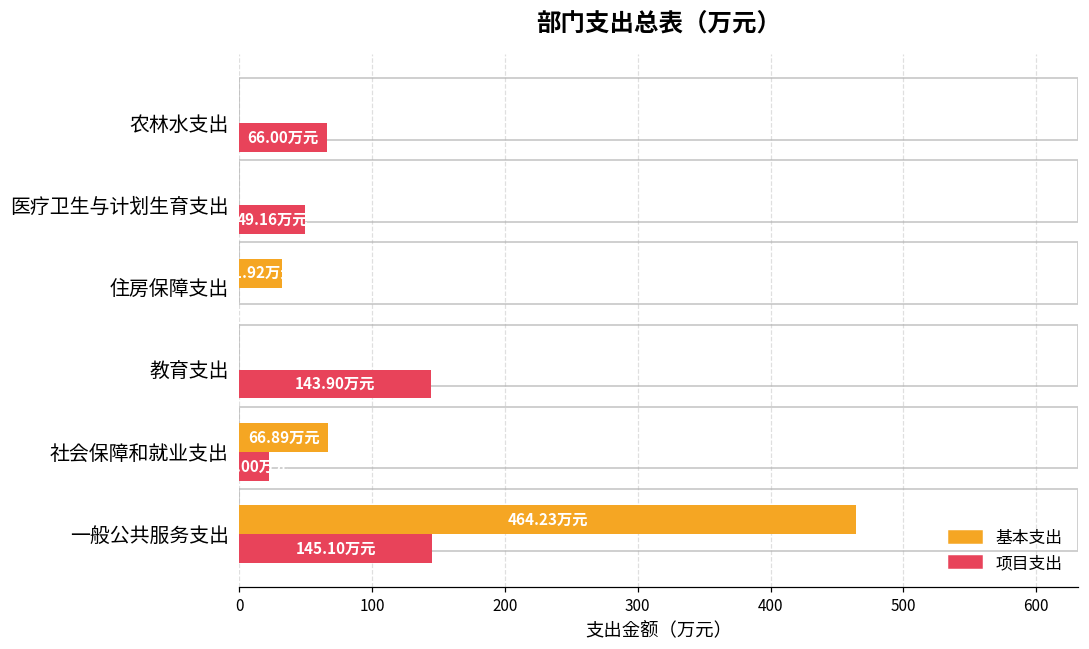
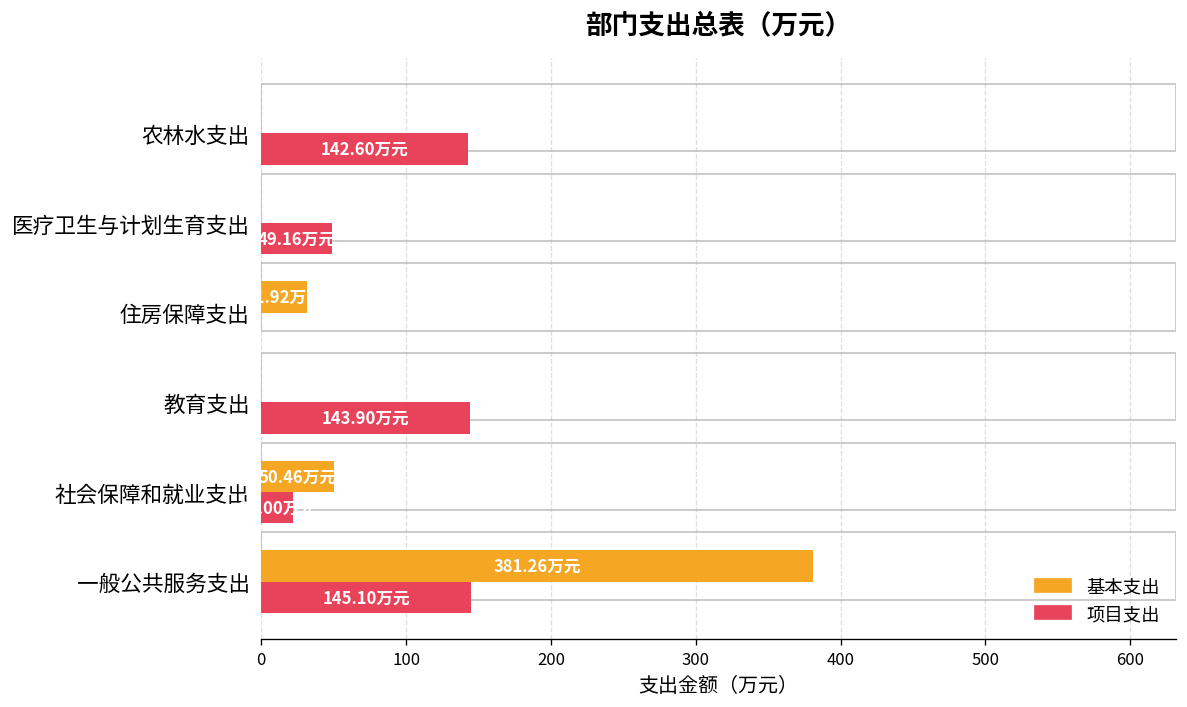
项目支出, 农林水支出: 66.00 -> 142.60
基本支出, 社会保障和就业支出: 66.89 -> 50.46
基本支出, 一般公共服务支出: 464.23 -> 381.26
